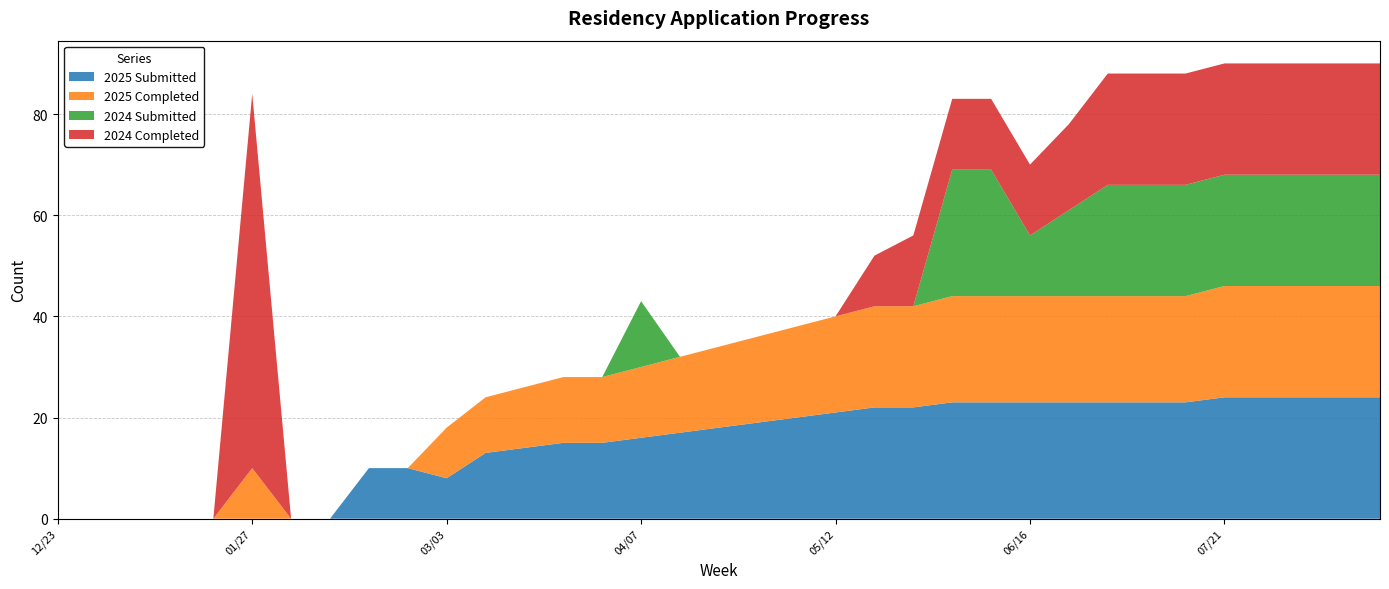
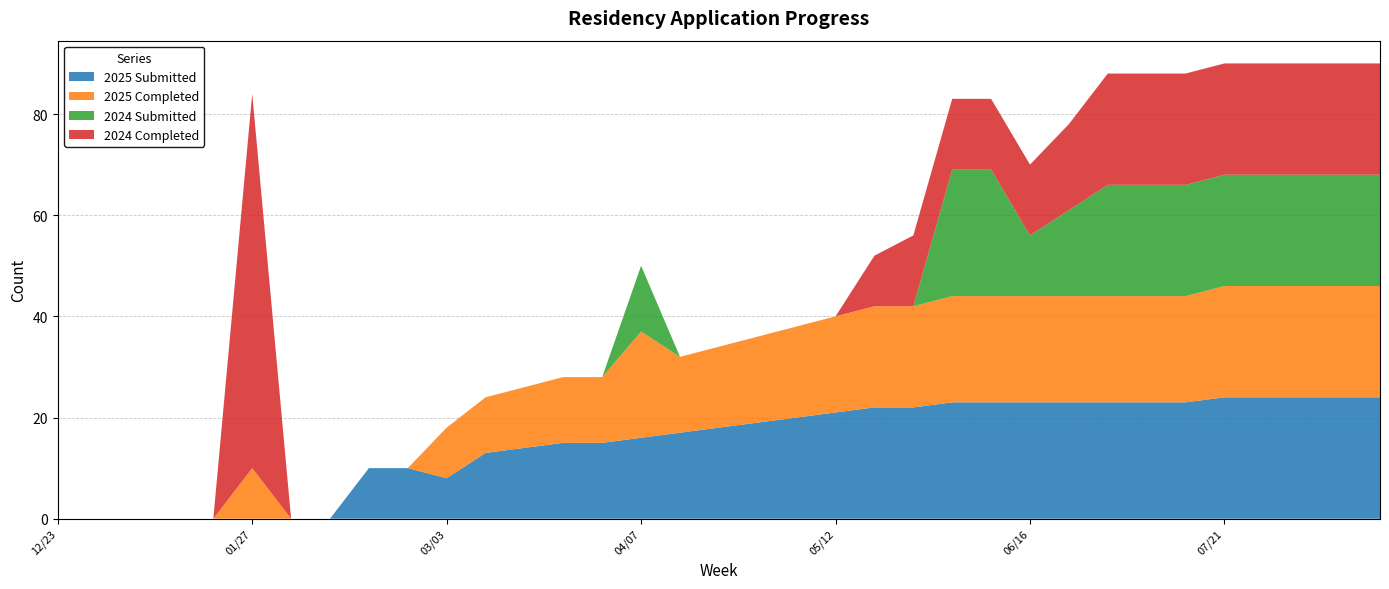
2025 Completed, 04/07: 14 -> 21
